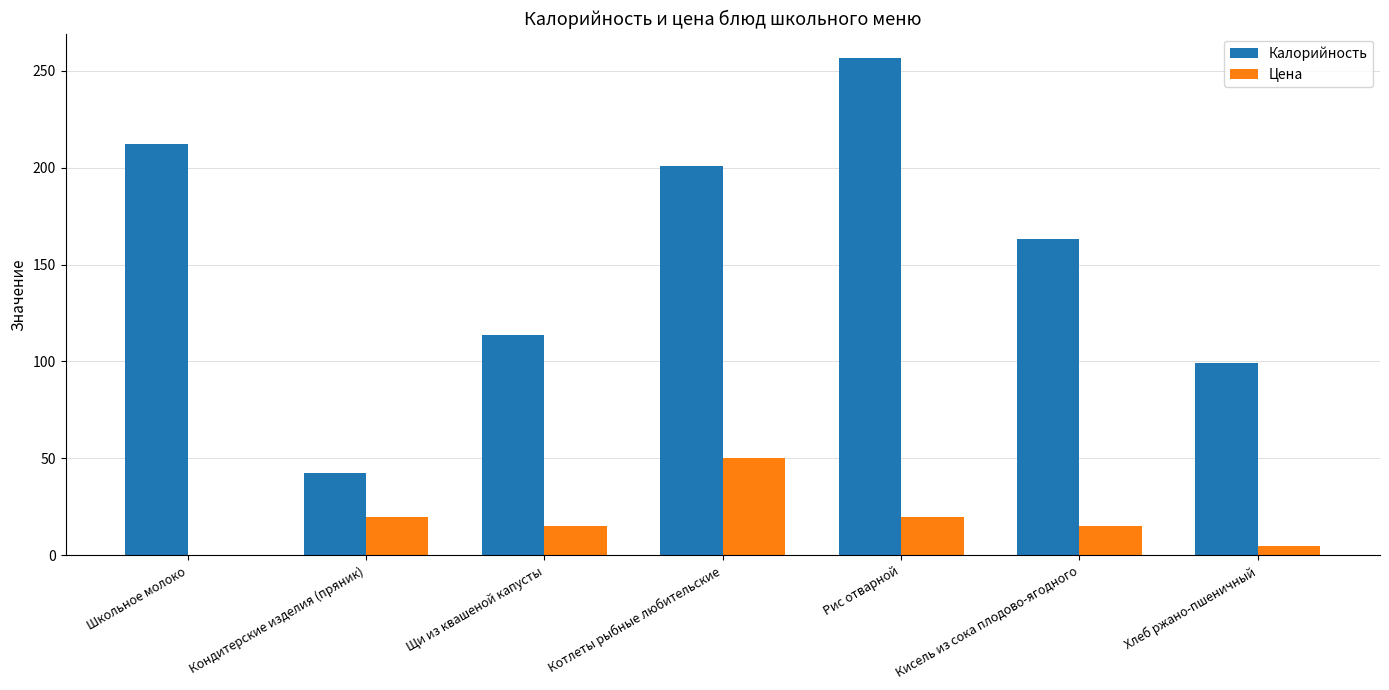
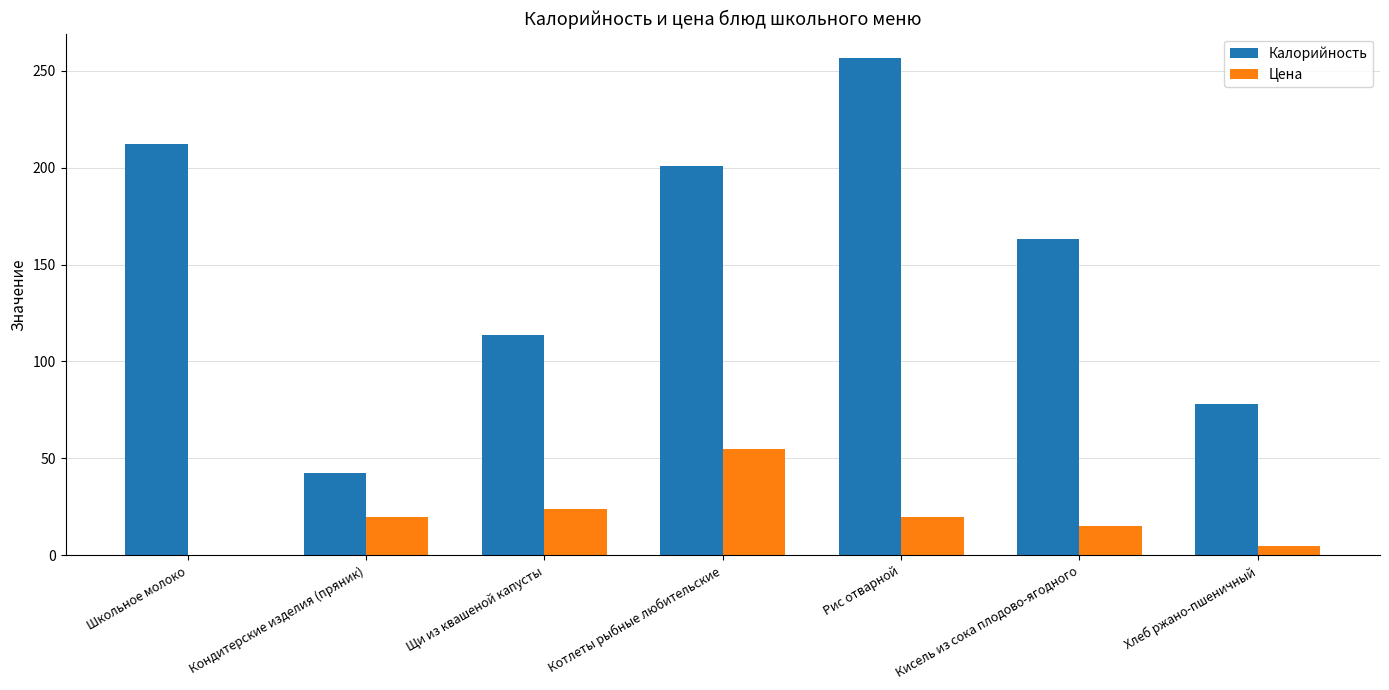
Цена, Щи из квашеной капусты: 15 -> 24
Цена, Котлеты рыбные любительские: 50 -> 55
Калорийность, Хлеб ржано-пшеничный: 99 -> 78
